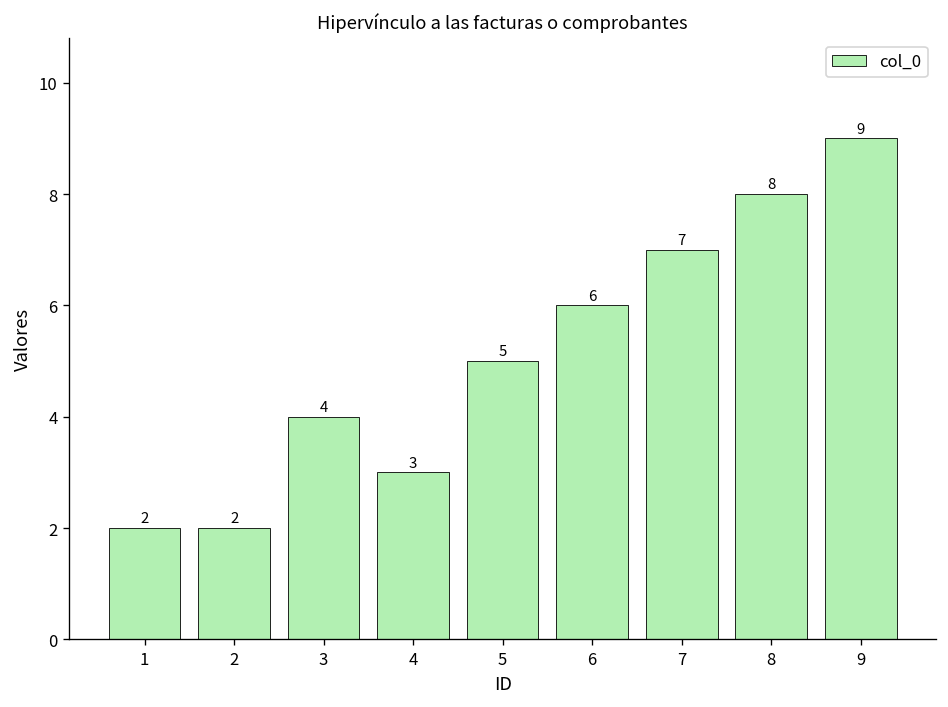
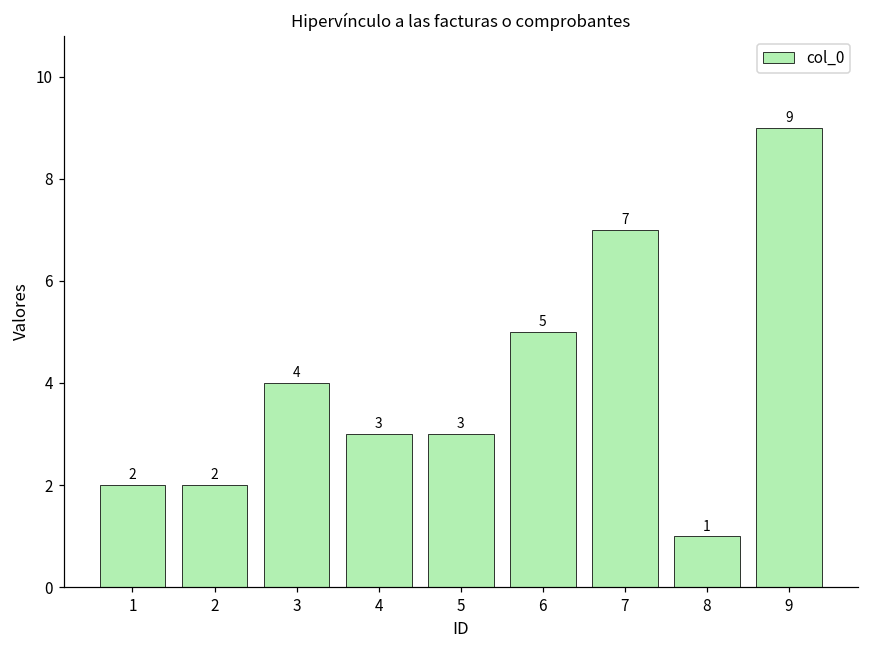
5: 5 -> 3
6: 6 -> 5
8: 8 -> 1
